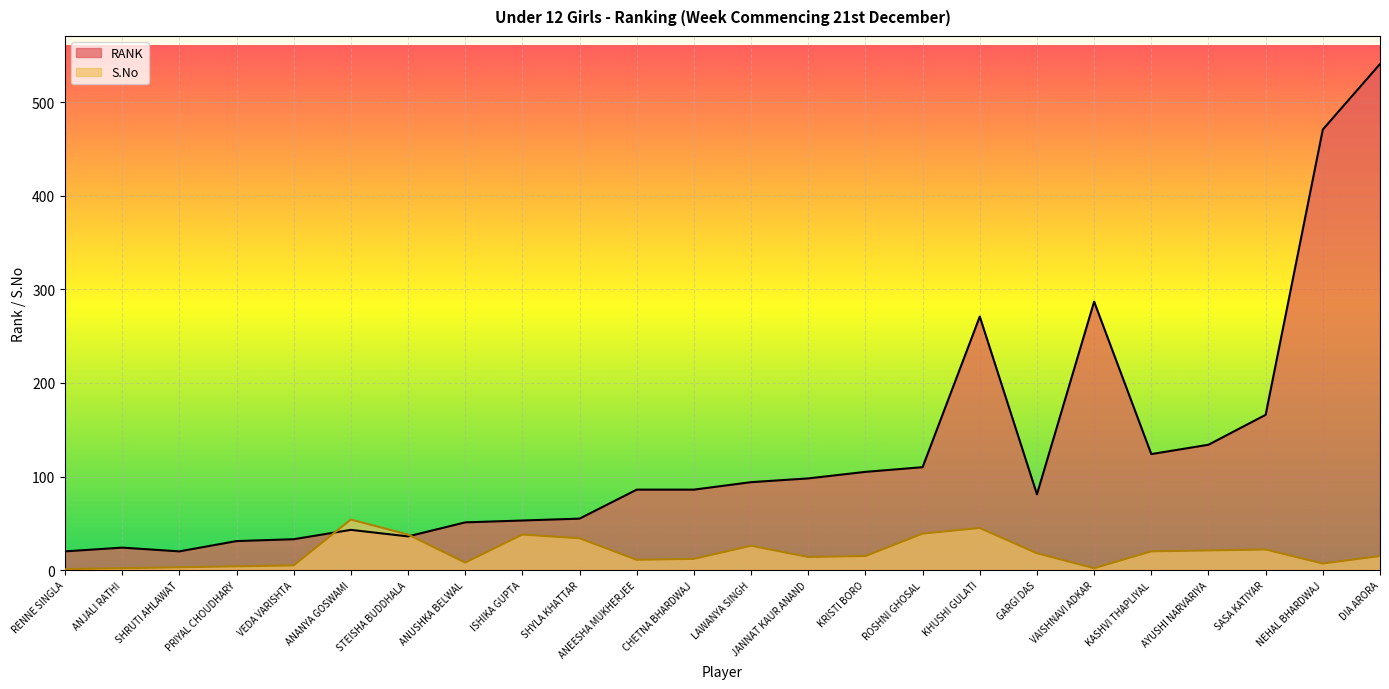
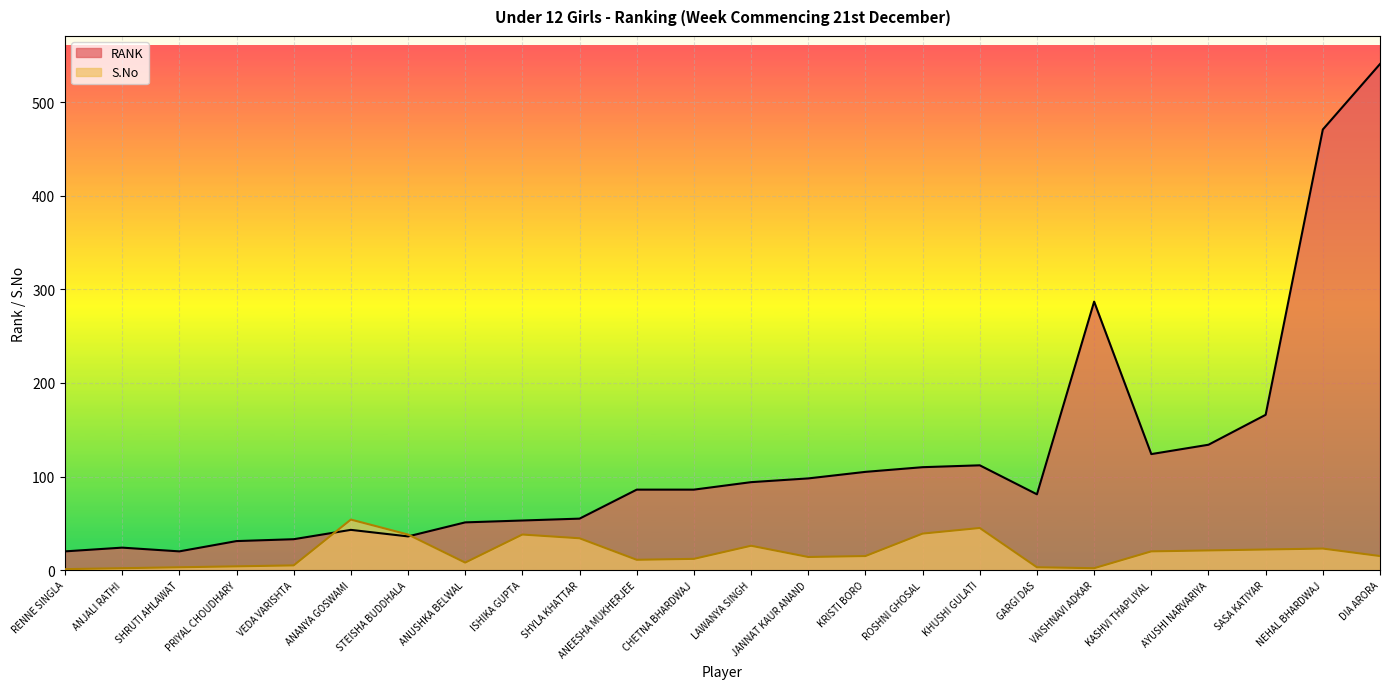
RANK, KHUSHI GULATI: 270 -> 110
S.No, GARGI DAS: 20 -> 0
S.No, NEHAL BHARDWAJ: 10 -> 20
